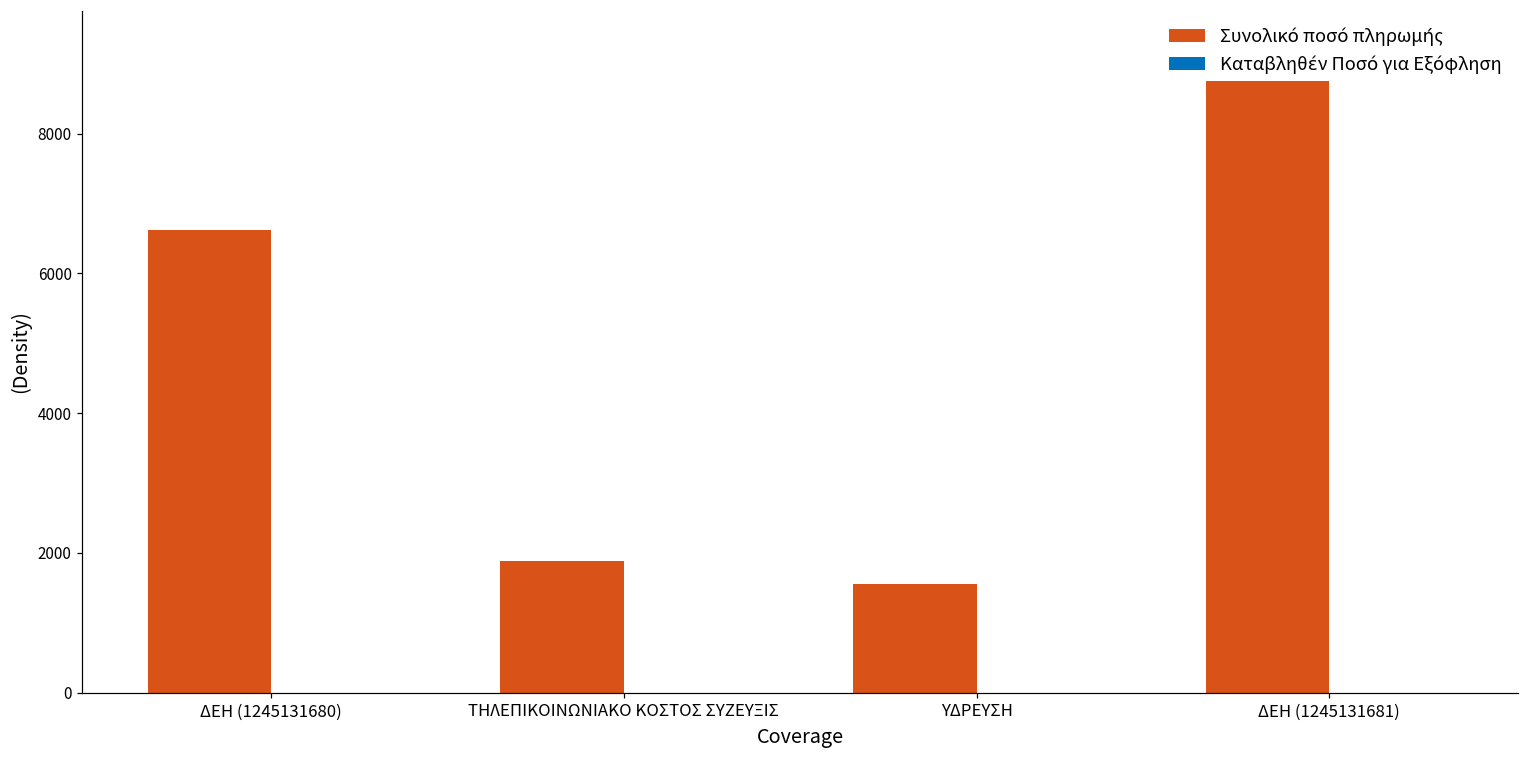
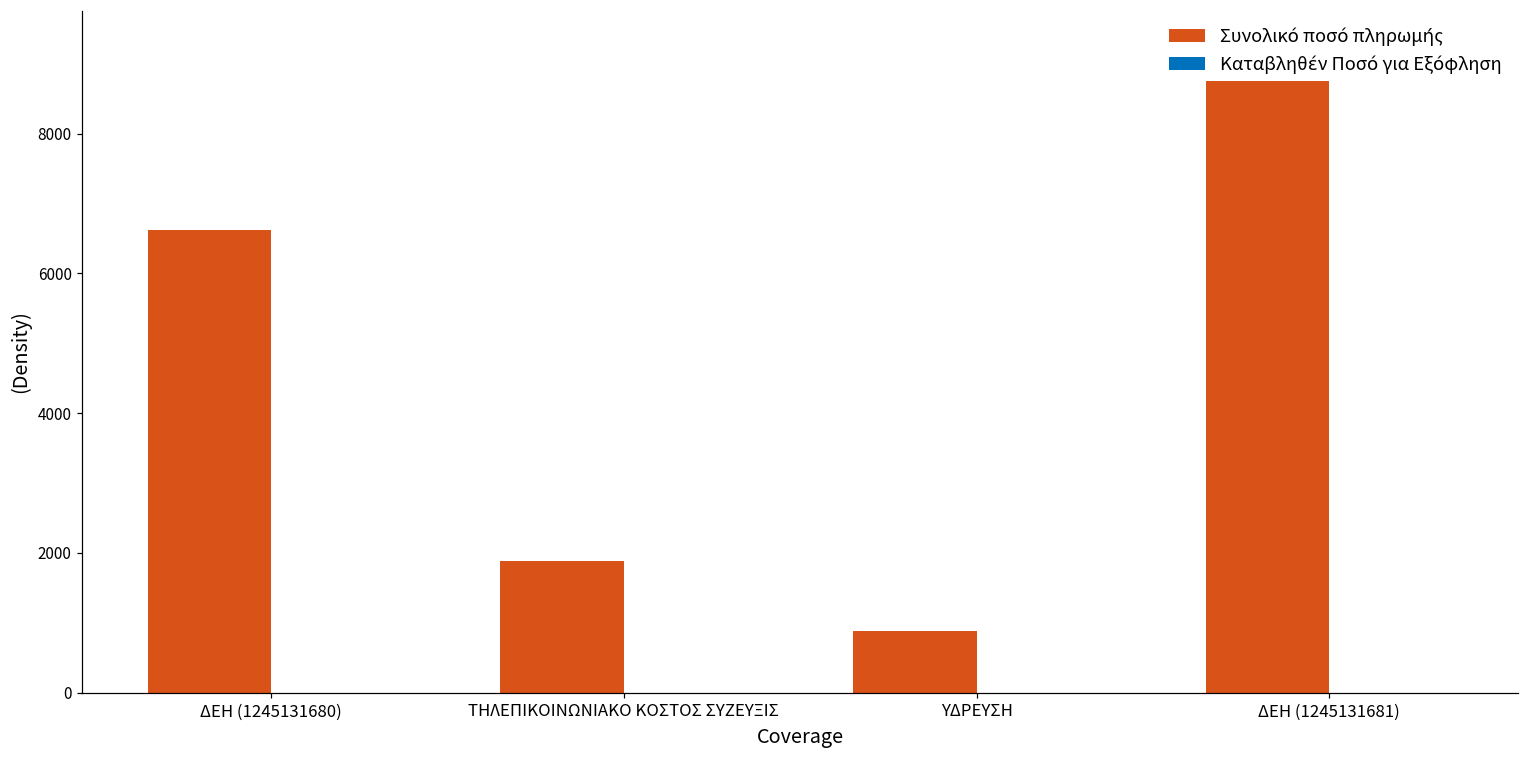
Συνολικό ποσό πληρωμής, ΥΔΡΕΥΣΗ: 1600 -> 900
